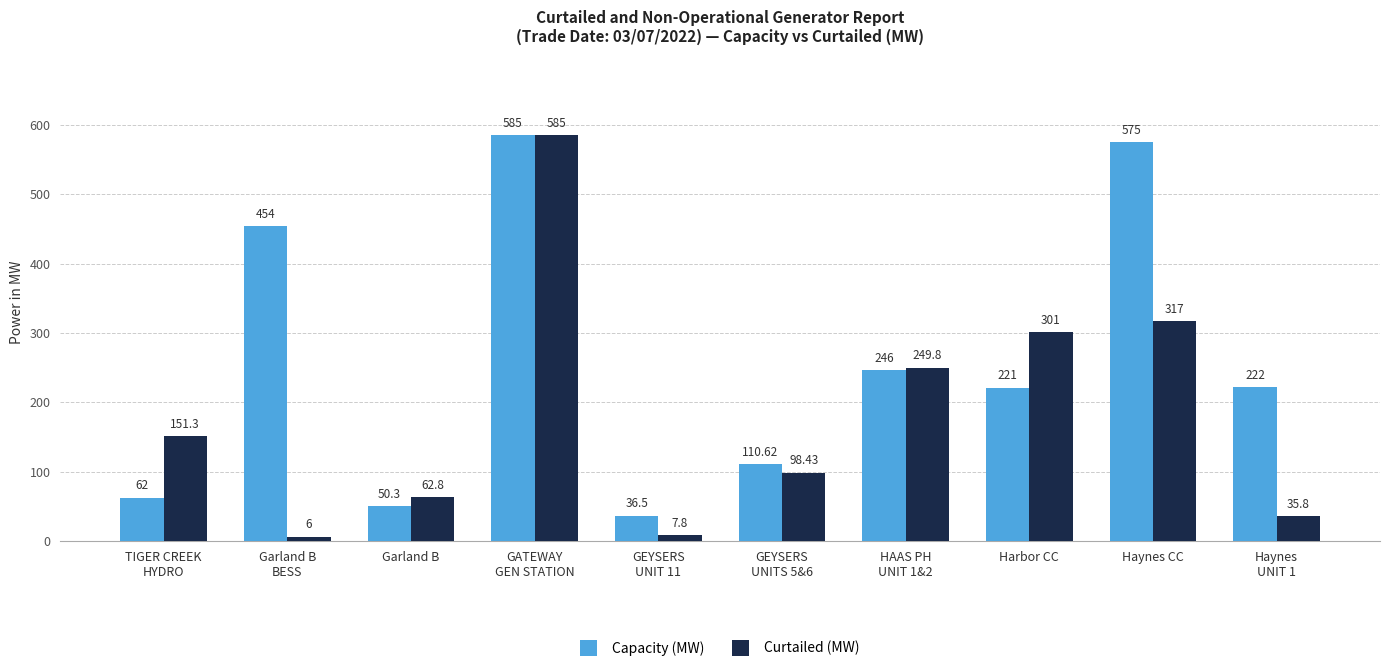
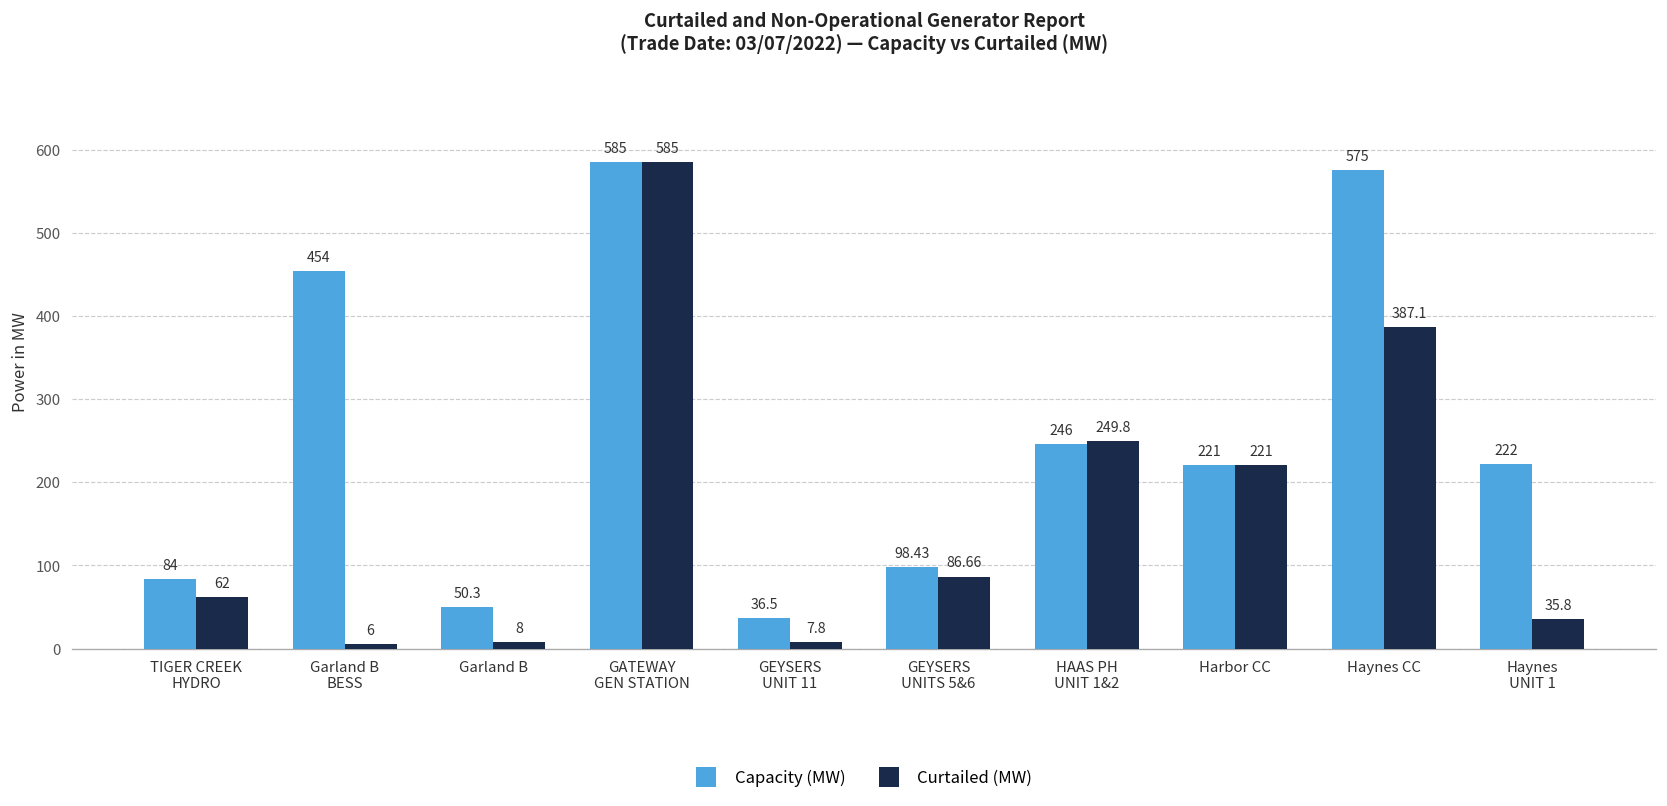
Capacity (MW), TIGER CREEK HYDRO: 62 -> 84
Curtailed (MW), TIGER CREEK HYDRO: 151.3 -> 62
Curtailed (MW), Garland B: 62.8 -> 8
Capacity (MW), GEYSERS UNITS 5&6: 110.62 -> 98.43
Curtailed (MW), GEYSERS UNITS 5&6: 98.43 -> 86.66
Curtailed (MW), Harbor CC: 301 -> 221
Curtailed (MW), Haynes CC: 317 -> 387.1
